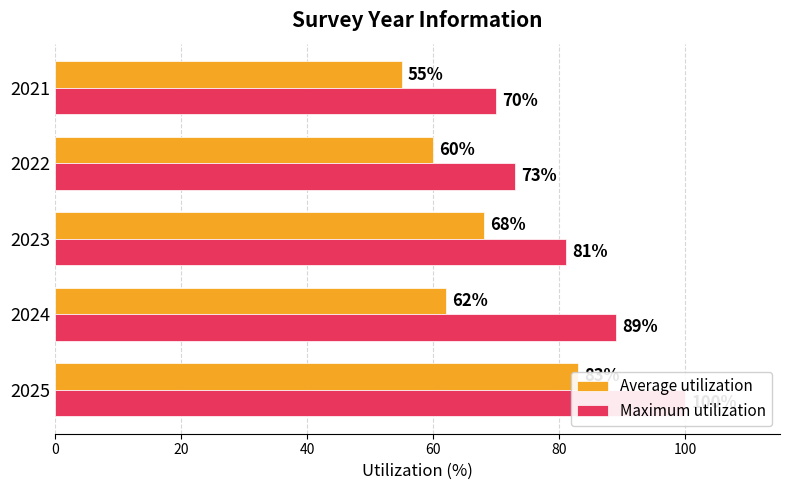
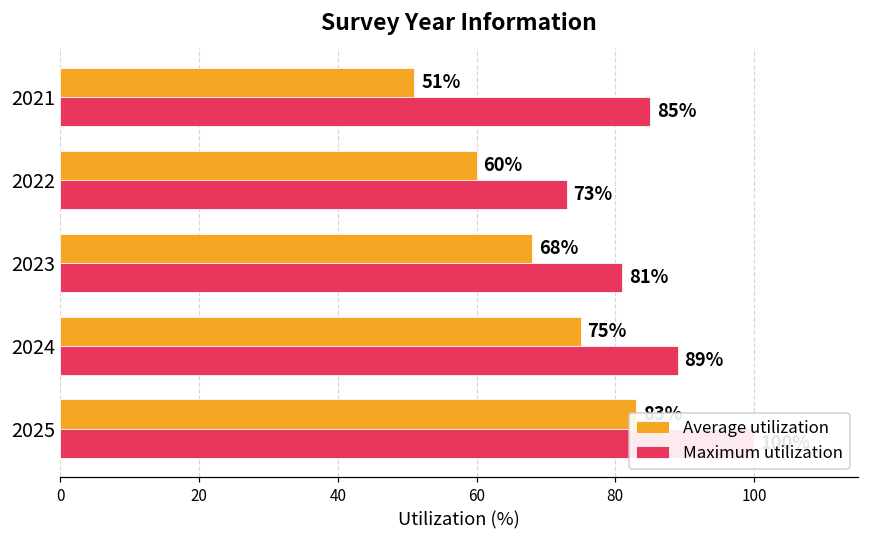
Average utilization, 2021: 55% -> 51%
Maximum utilization, 2021: 70% -> 85%
Average utilization, 2024: 62% -> 75%
